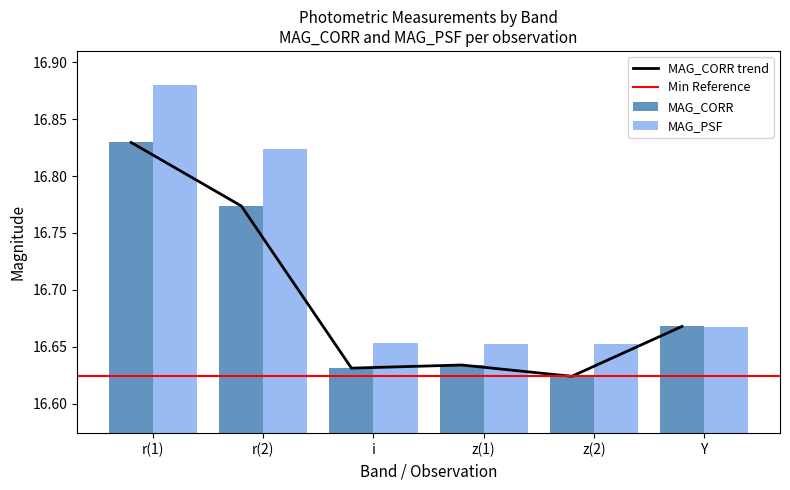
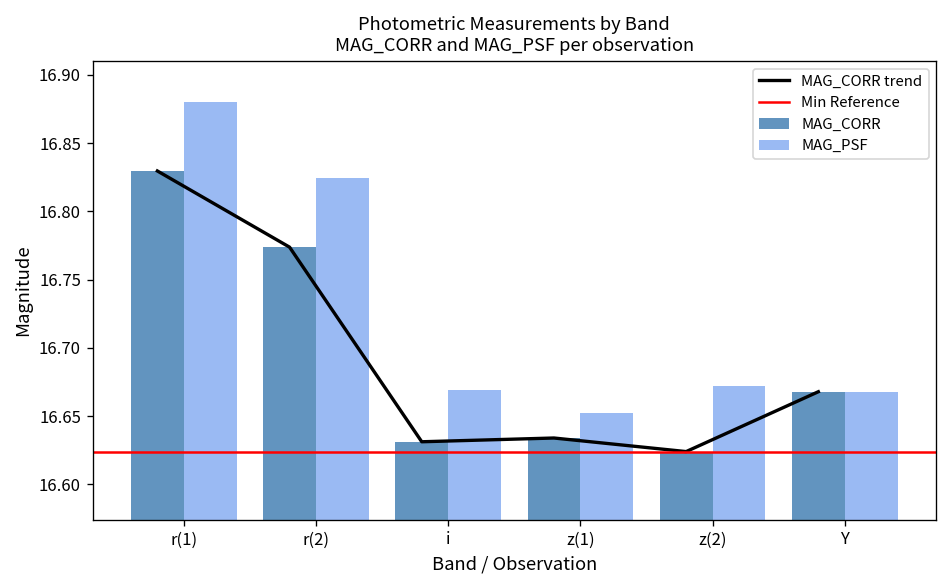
MAG_PSF, i: 16.653 -> 16.669
MAG_PSF, z(2): 16.652 -> 16.672
